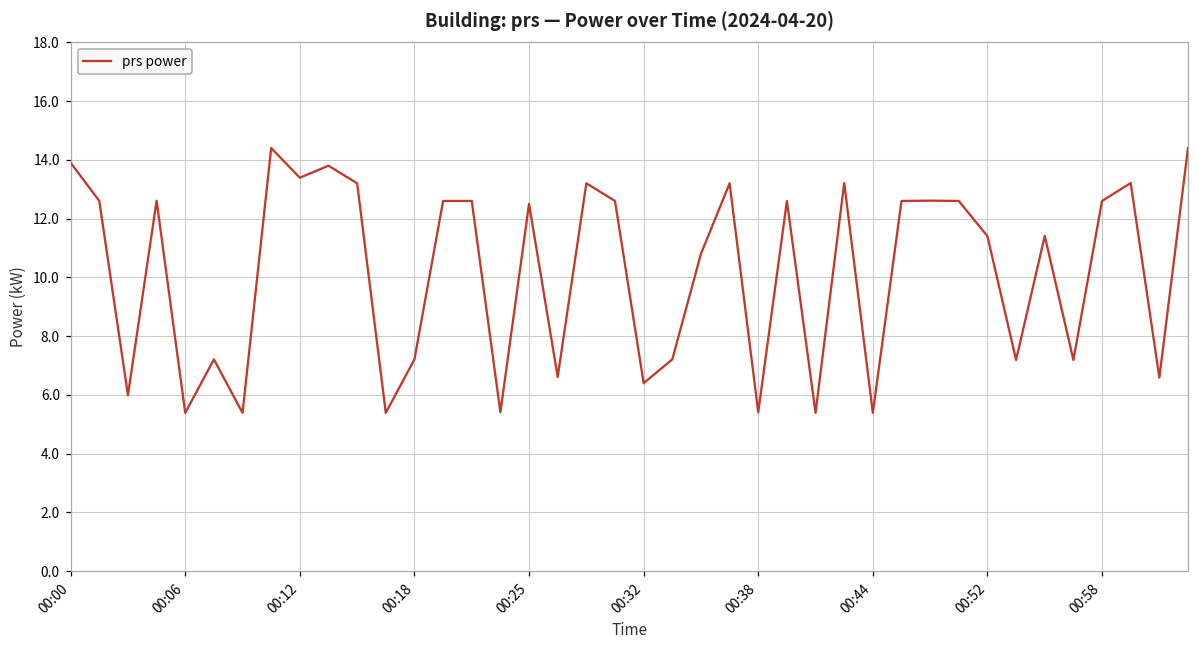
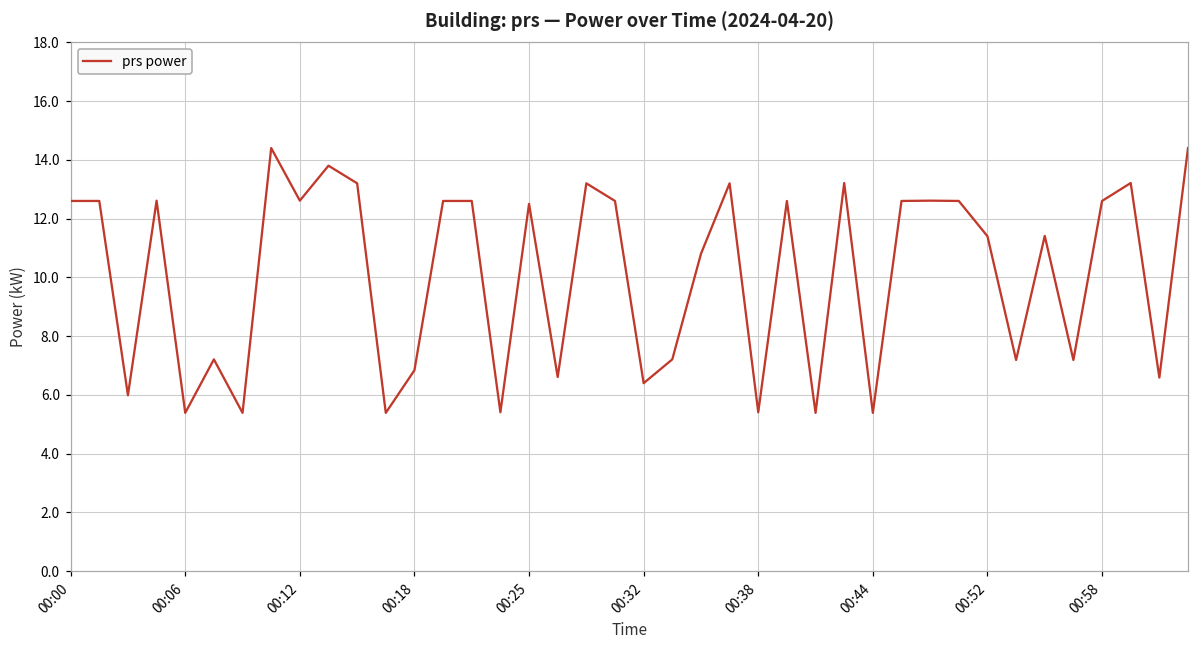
00:00: 13.9 -> 12.6
00:12: 13.4 -> 12.6
00:18: 7.2 -> 6.8
